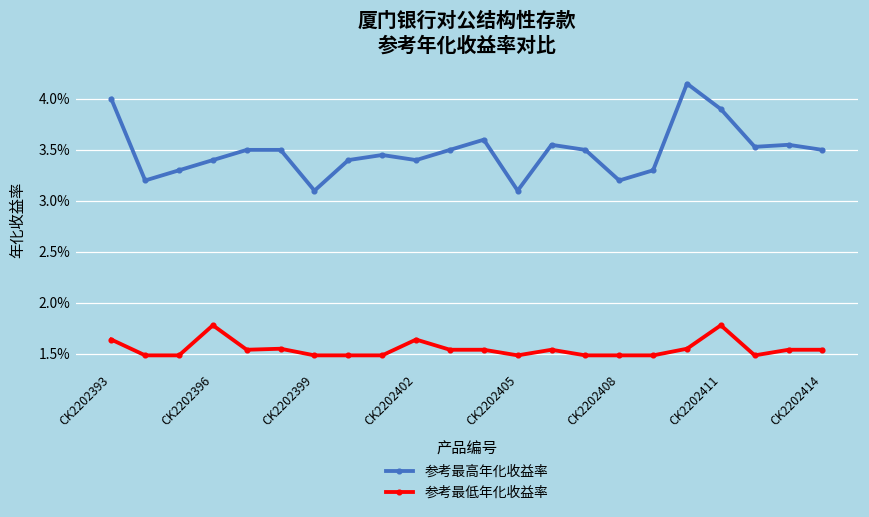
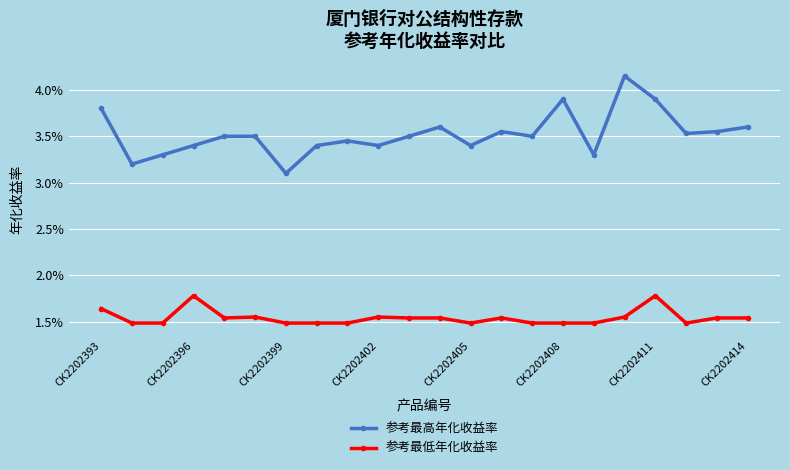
参考最高年化收益率, CK2202393: 4.0% -> 3.8%
参考最低年化收益率, CK2202402: 1.64% -> 1.55%
参考最高年化收益率, CK2202405: 3.1% -> 3.4%
参考最高年化收益率, CK2202408: 3.2% -> 3.9%
参考最高年化收益率, CK2202414: 3.5% -> 3.6%
